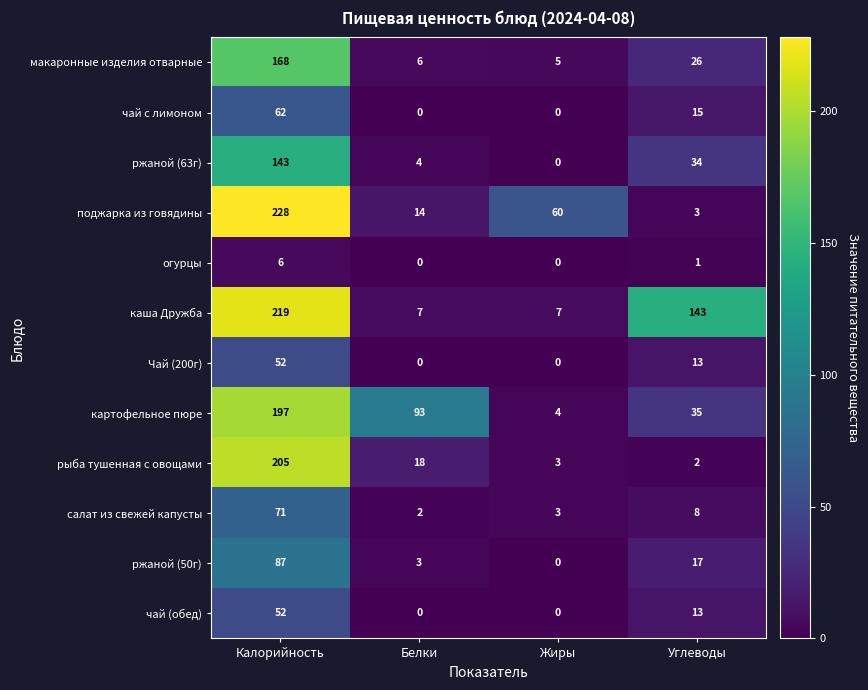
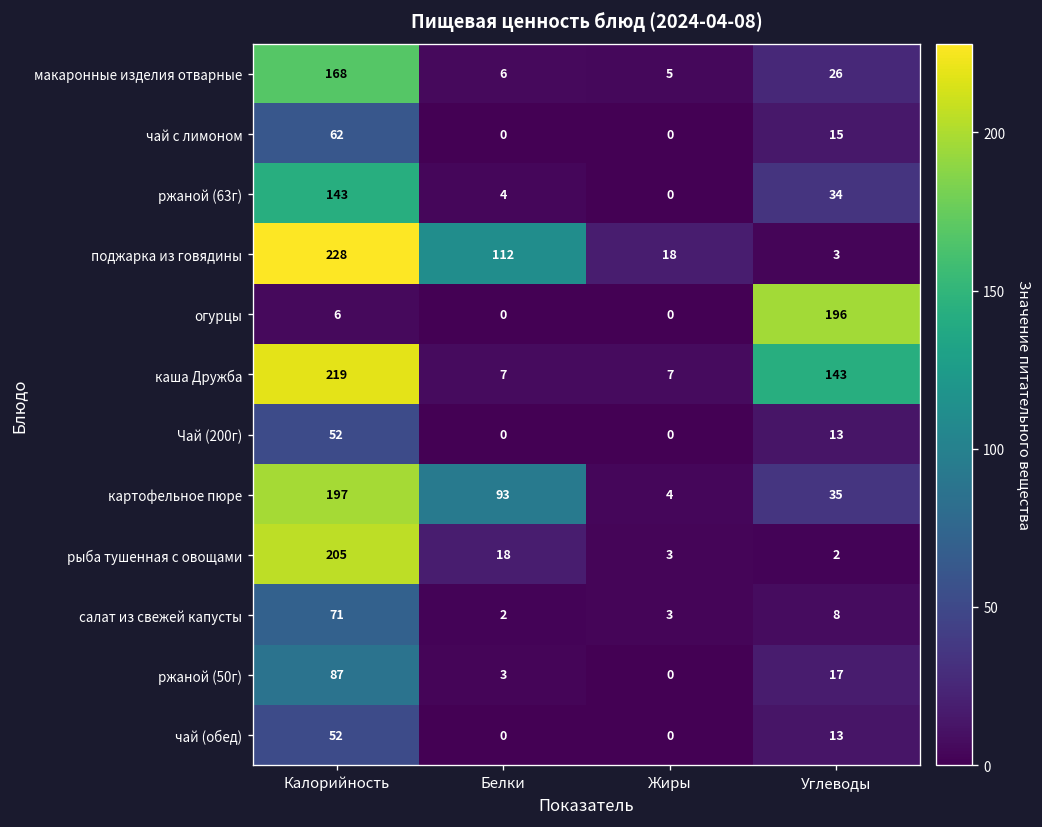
поджарка из говядины, Белки: 14 -> 112
поджарка из говядины, Жиры: 60 -> 18
огурцы, Углеводы: 1 -> 196
